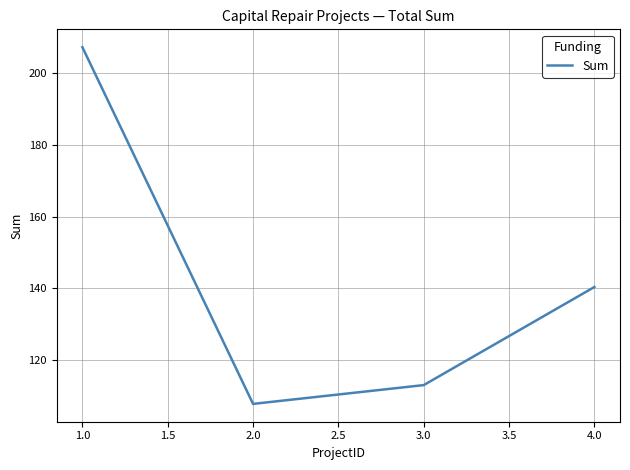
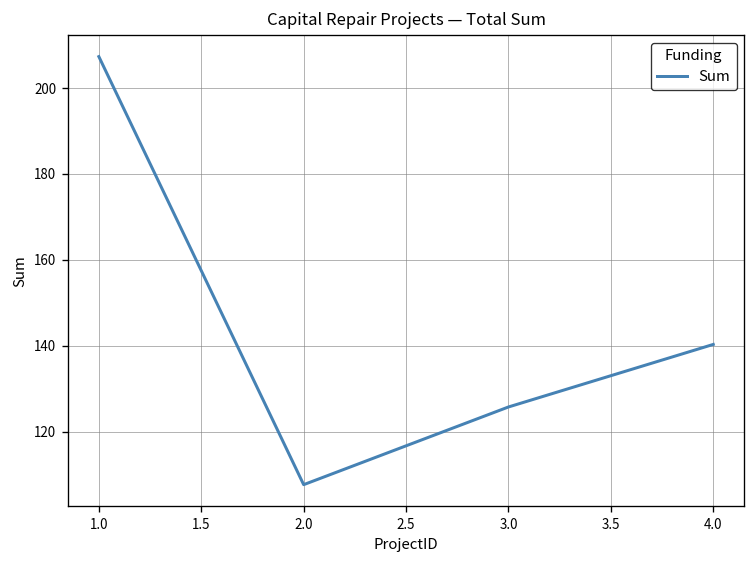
3.0: 113 -> 126
